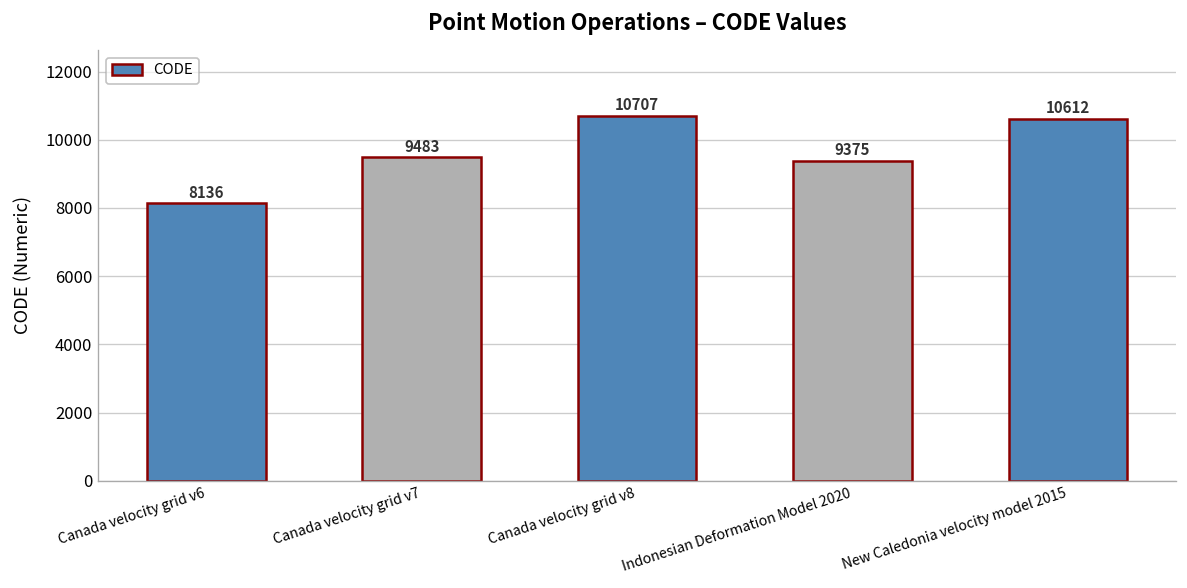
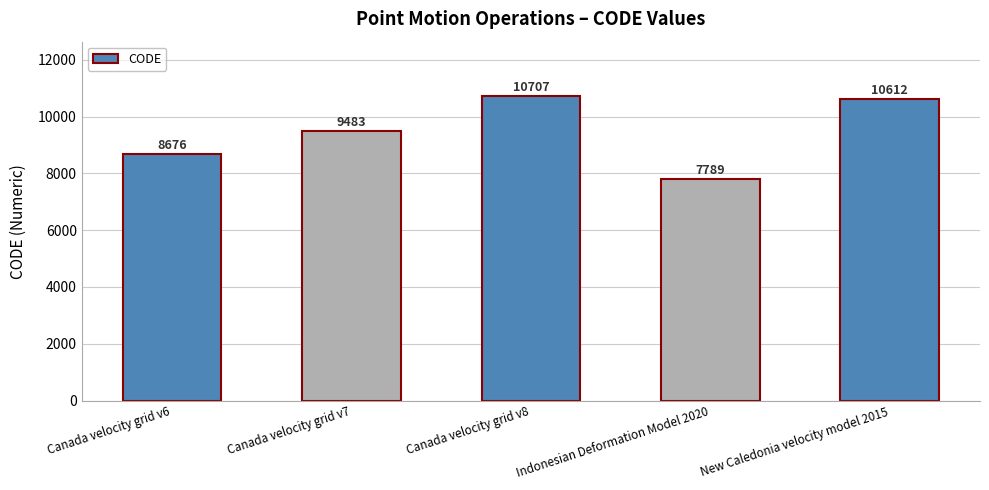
Canada velocity grid v6: 8136 -> 8676
Indonesian Deformation Model 2020: 9375 -> 7789
